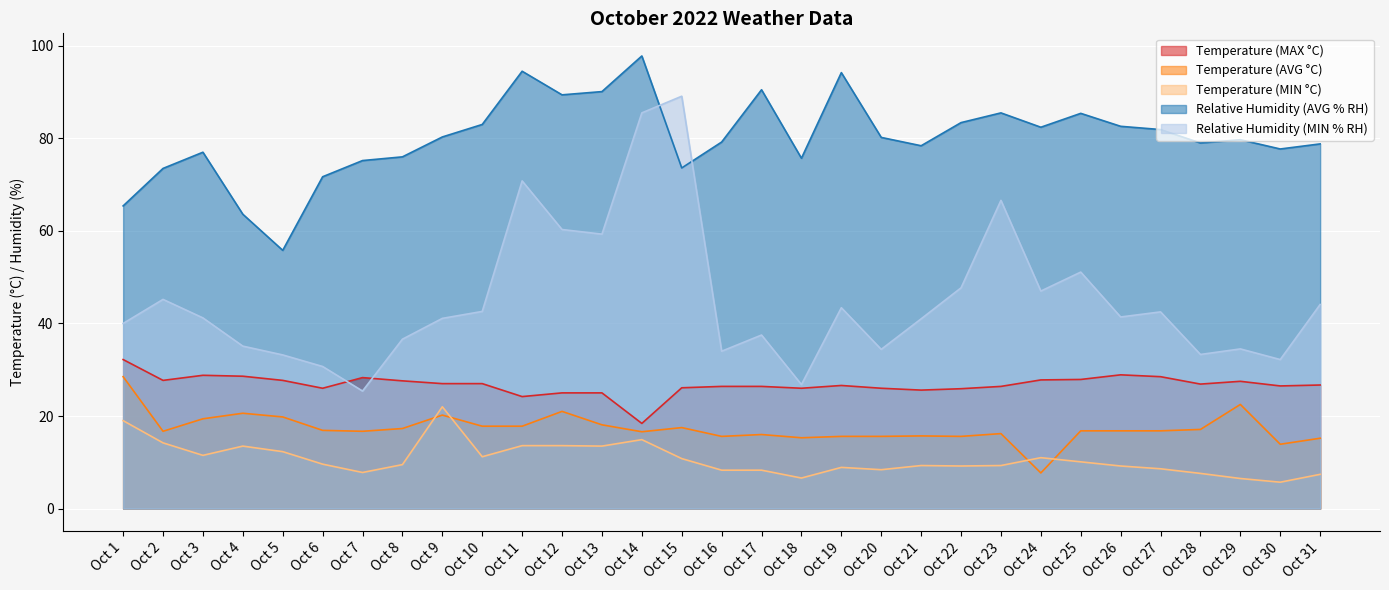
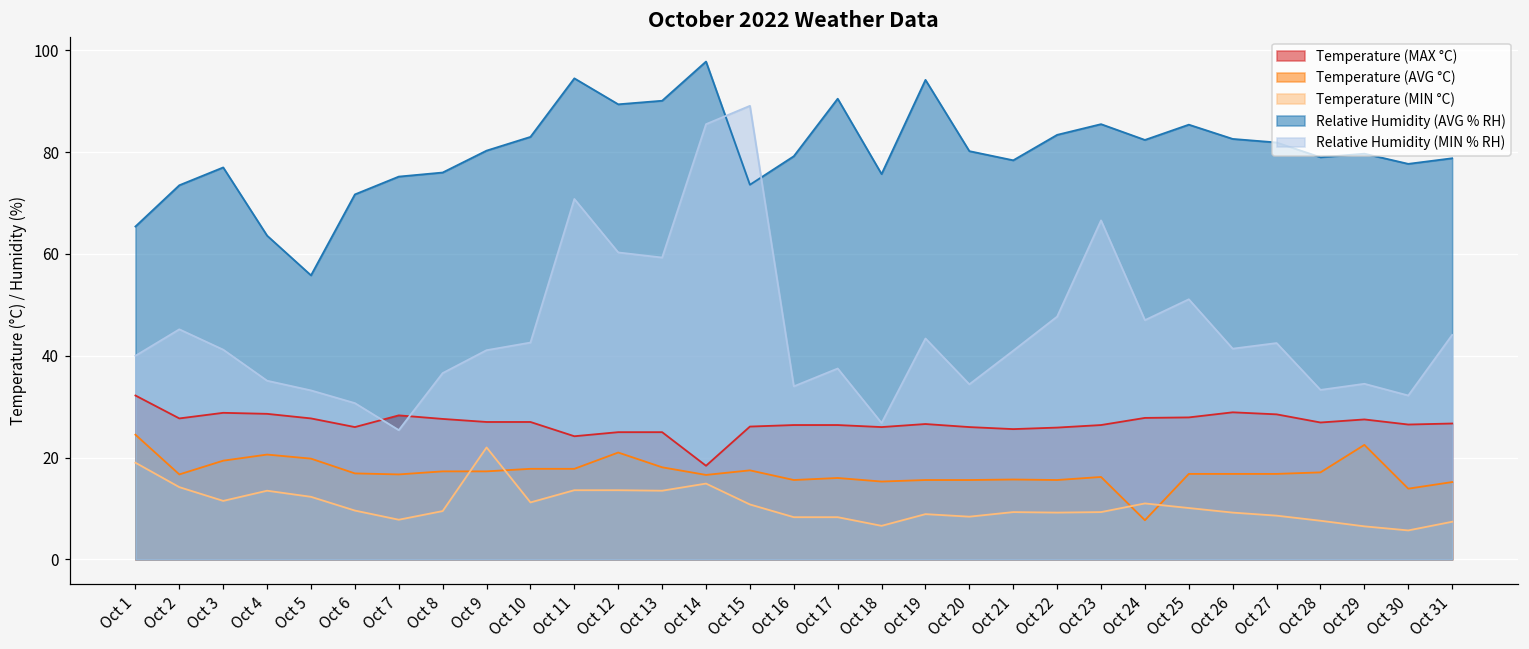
Temperature (AVG °C), Oct 1: 29 -> 25
Temperature (AVG °C), Oct 9: 20 -> 17
